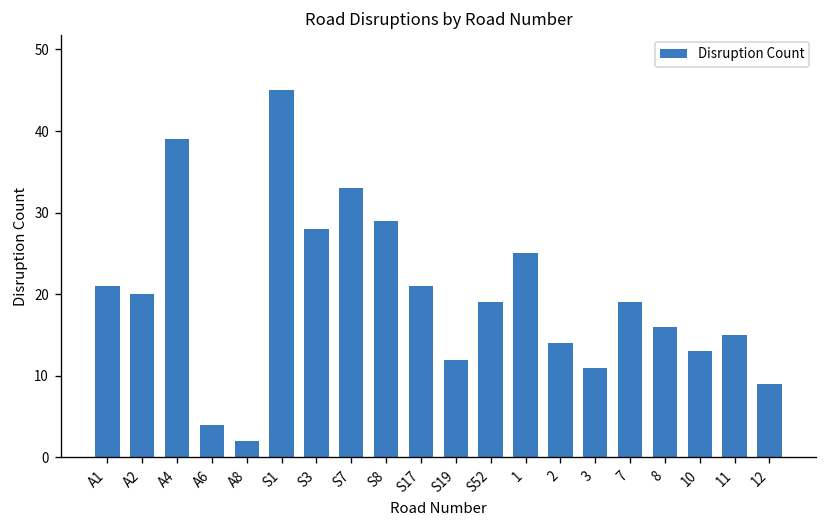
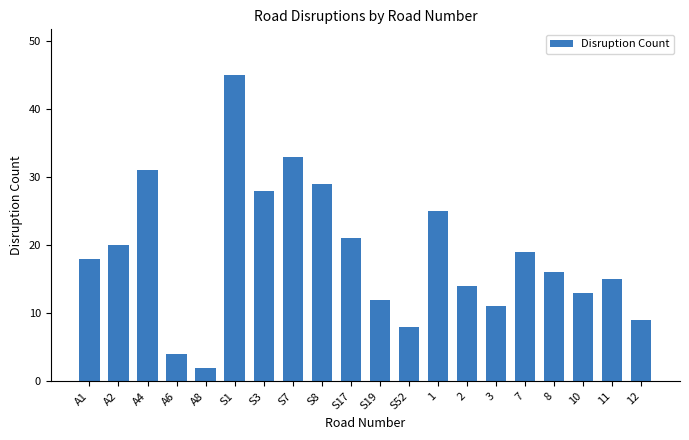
A1: 21 -> 18
A4: 39 -> 31
S52: 19 -> 8
